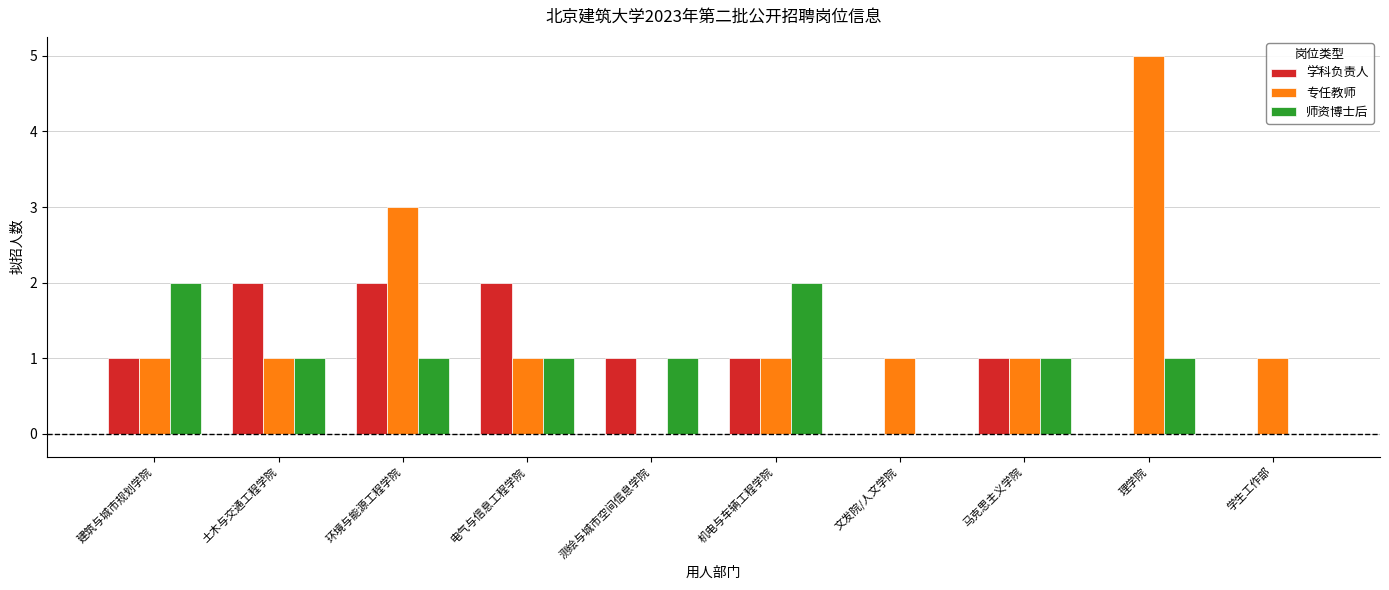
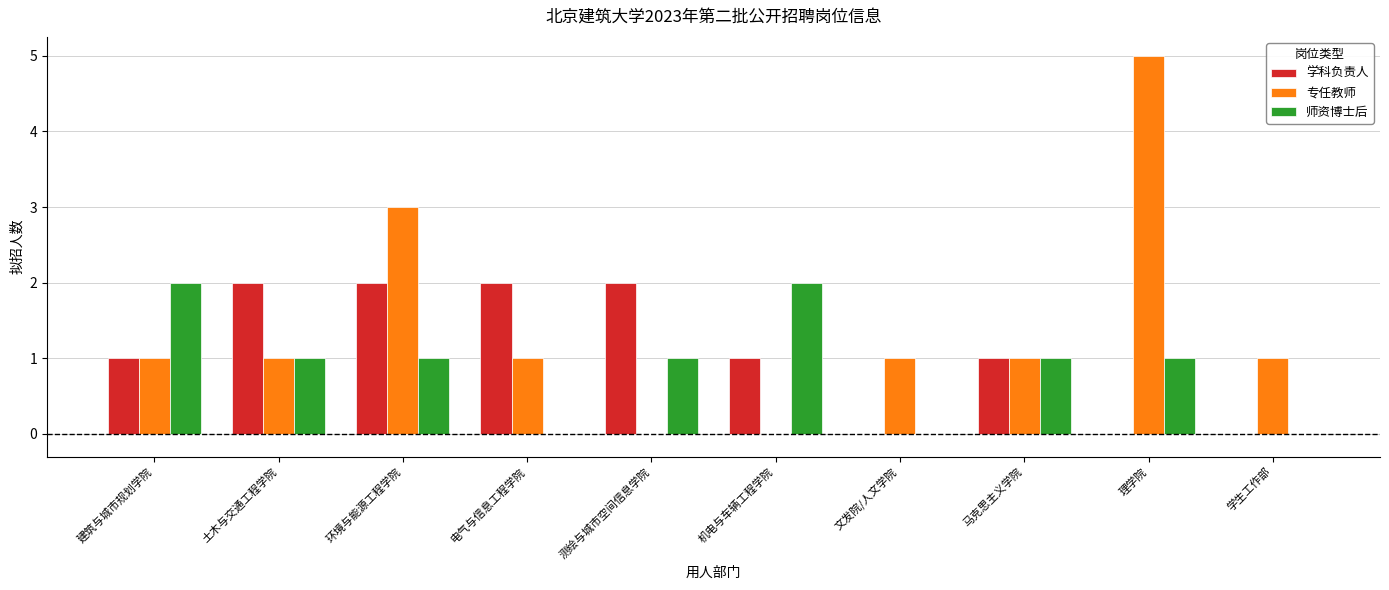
师资博士后, 电气与信息工程学院: 1 -> 0
学科负责人, 测绘与城市空间信息学院: 1 -> 2
专任教师, 机电与车辆工程学院: 1 -> 0
